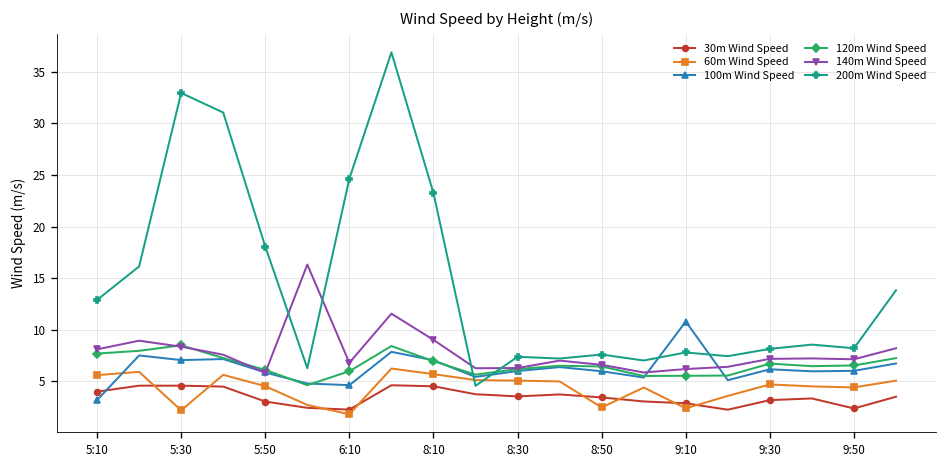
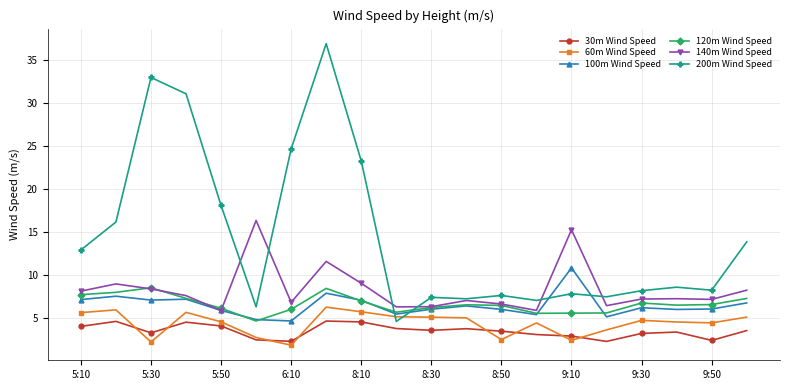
100m Wind Speed, 5:10: 3 -> 7
30m Wind Speed, 5:30: 5 -> 3
30m Wind Speed, 5:50: 3 -> 4
140m Wind Speed, 9:10: 6 -> 15
